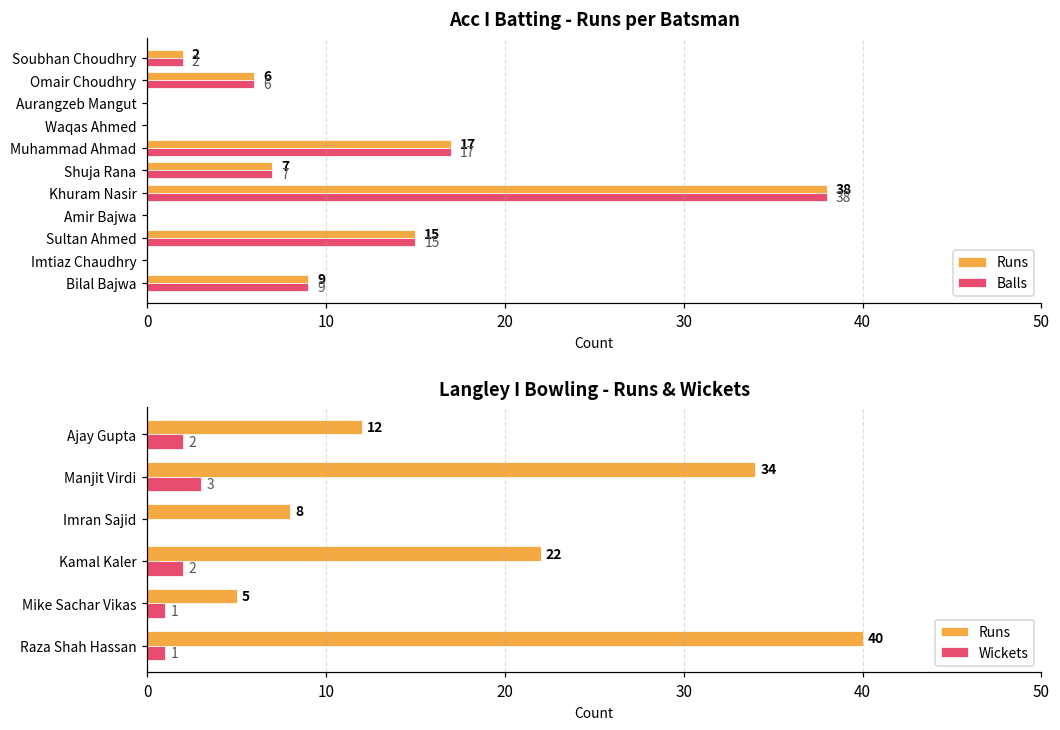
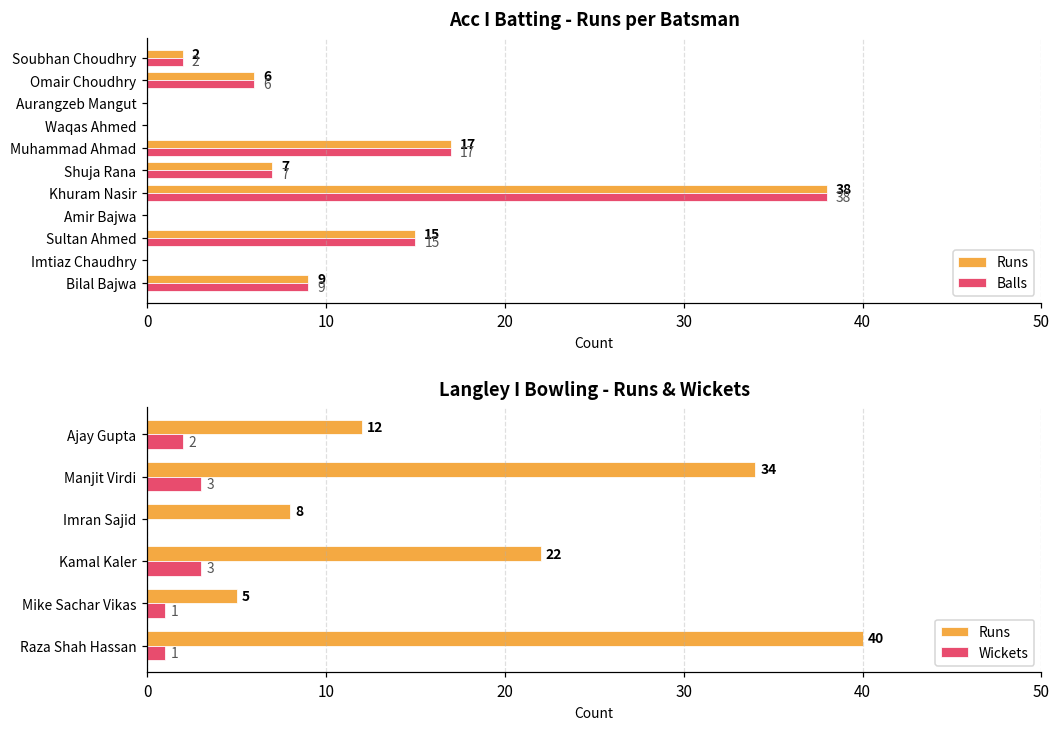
Langley I Bowling - Runs & Wickets, Wickets, Kamal Kaler: 2 -> 3
